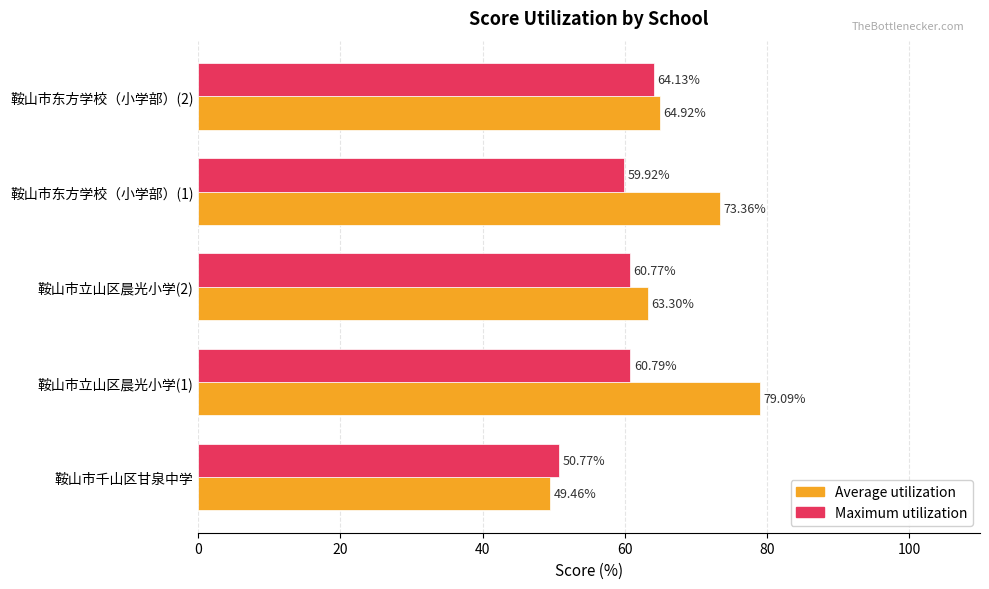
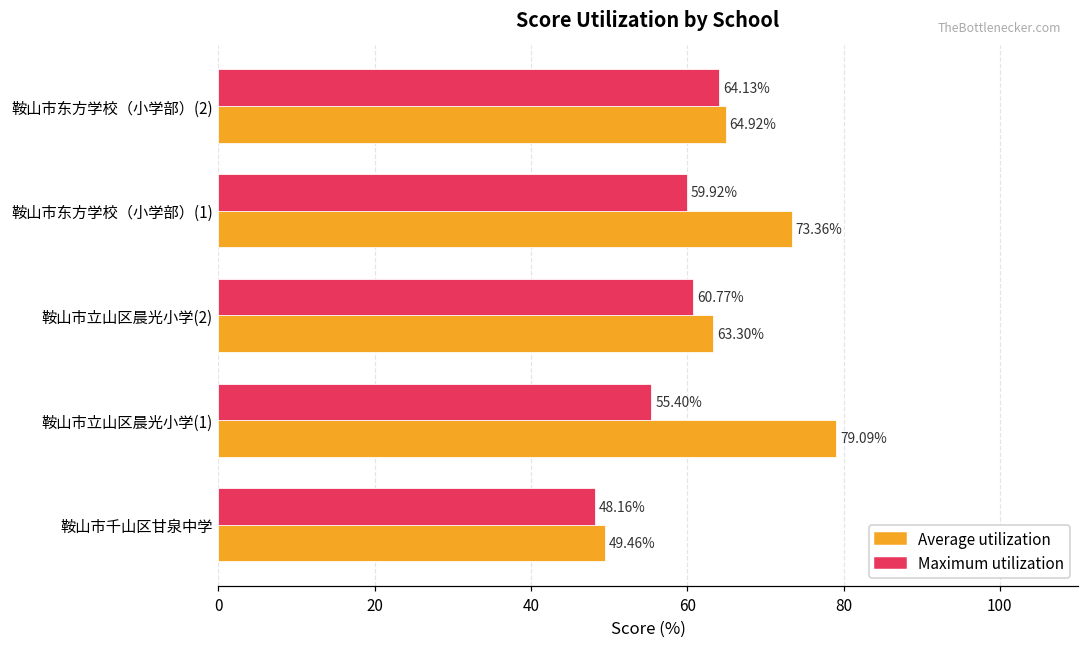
Maximum utilization, 鞍山市立山区晨光小学(1): 60.79% -> 55.40%
Maximum utilization, 鞍山市千山区甘泉中学: 50.77% -> 48.16%
